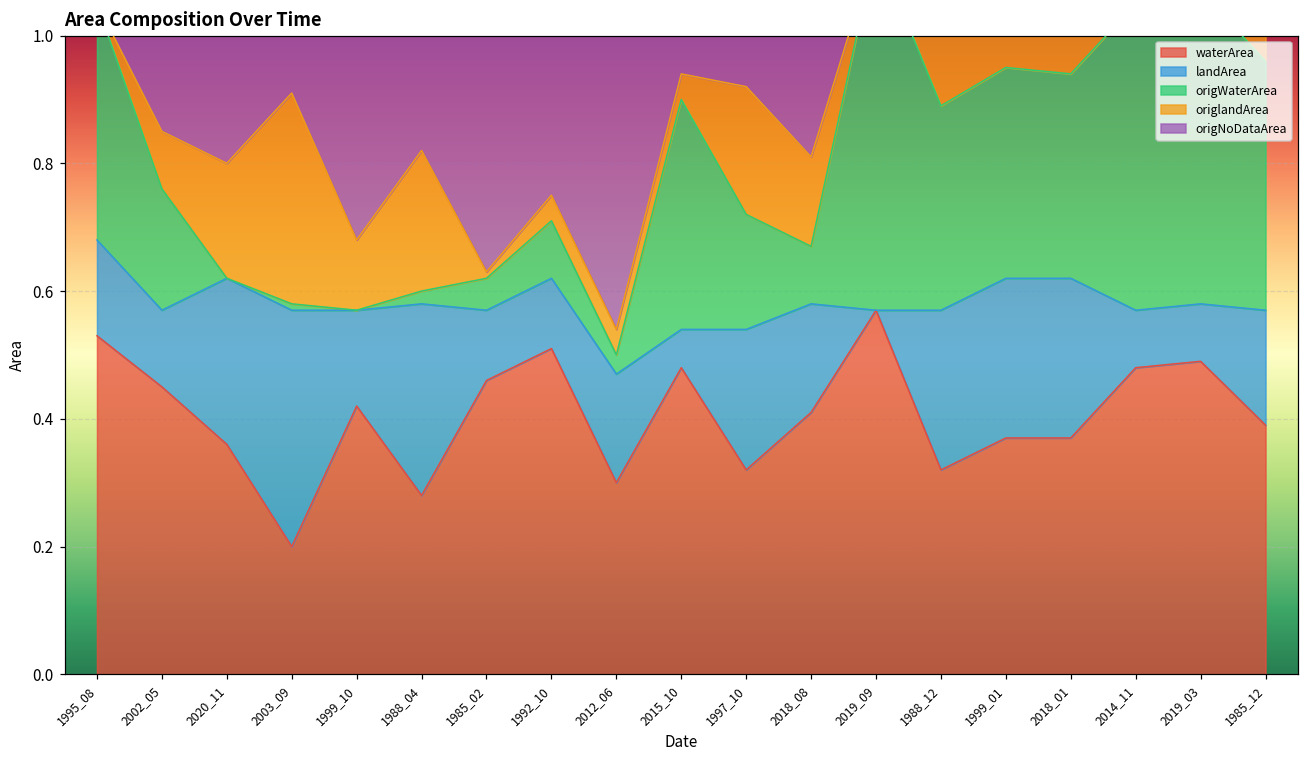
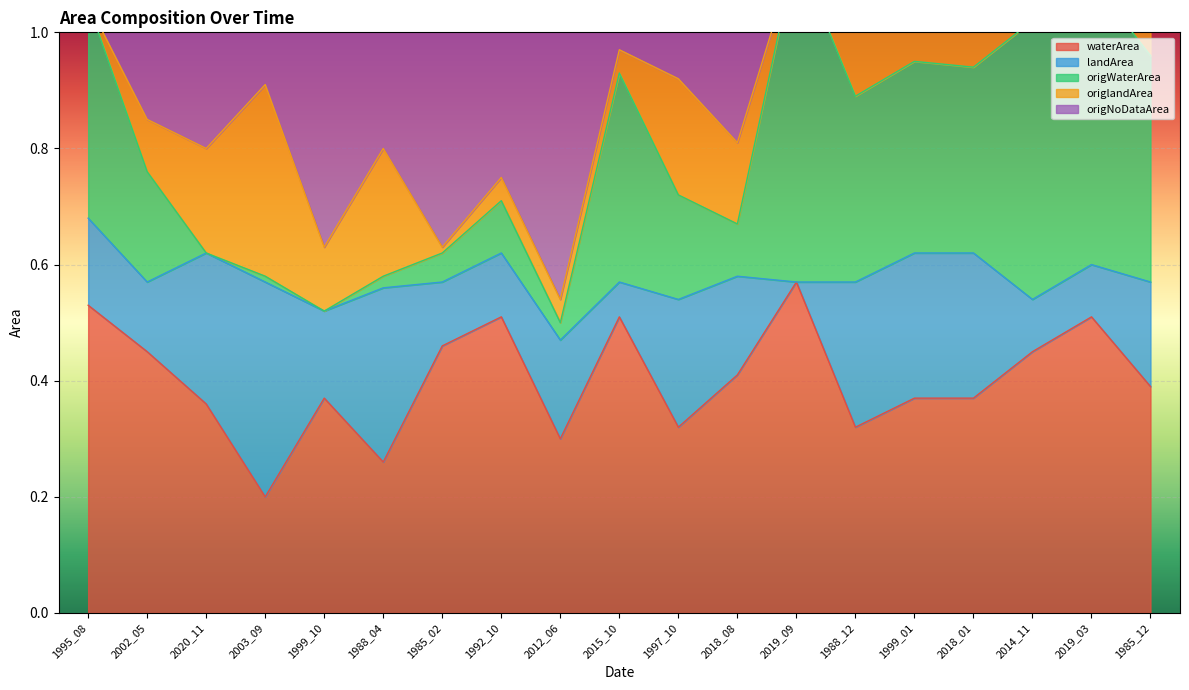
waterArea, 1999_10: 0.42 -> 0.37
waterArea, 1988_04: 0.28 -> 0.26
waterArea, 2015_10: 0.48 -> 0.51
waterArea, 2014_11: 0.48 -> 0.45
waterArea, 2019_03: 0.49 -> 0.51
